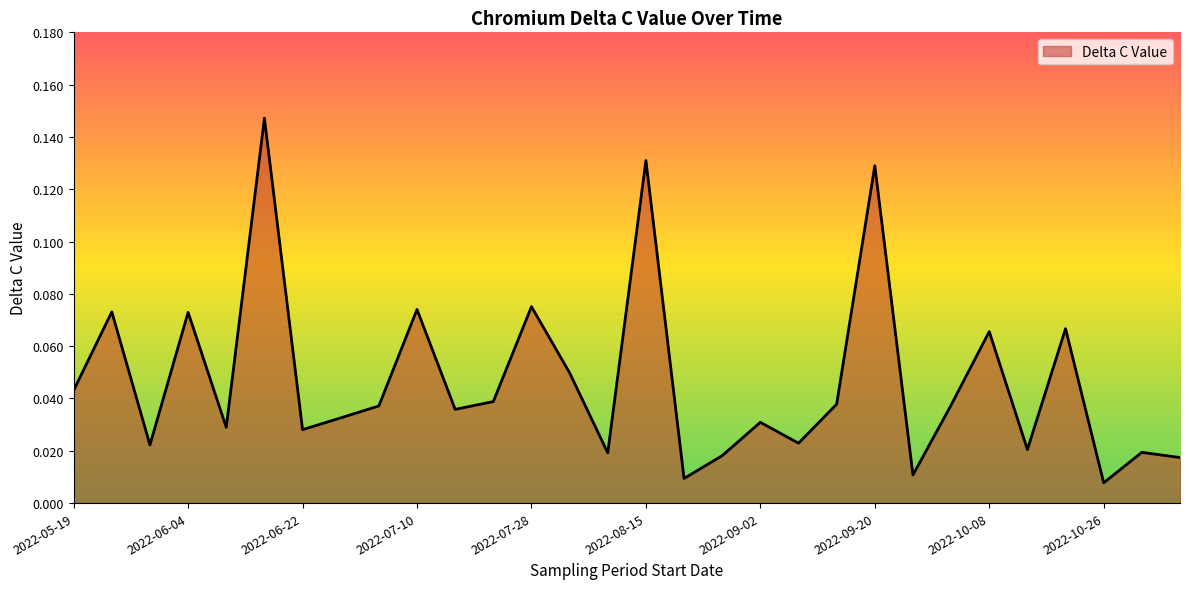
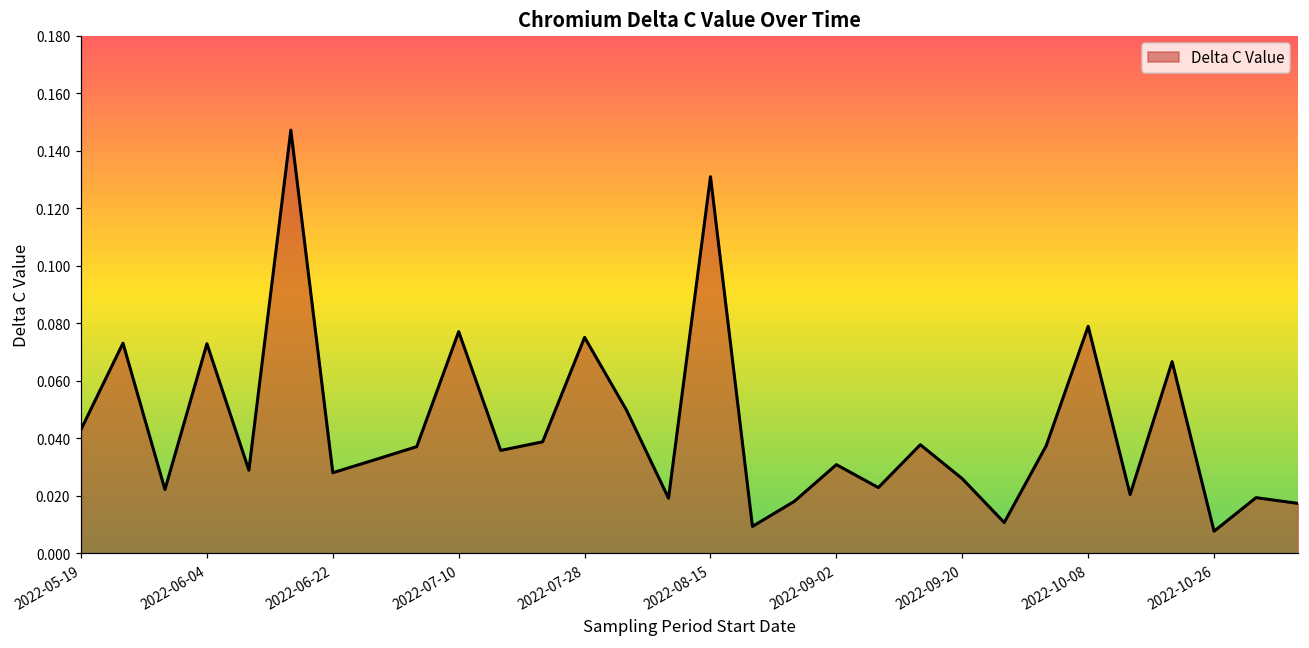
2022-07-10: 0.074 -> 0.077
2022-09-20: 0.129 -> 0.026
2022-10-08: 0.066 -> 0.079
